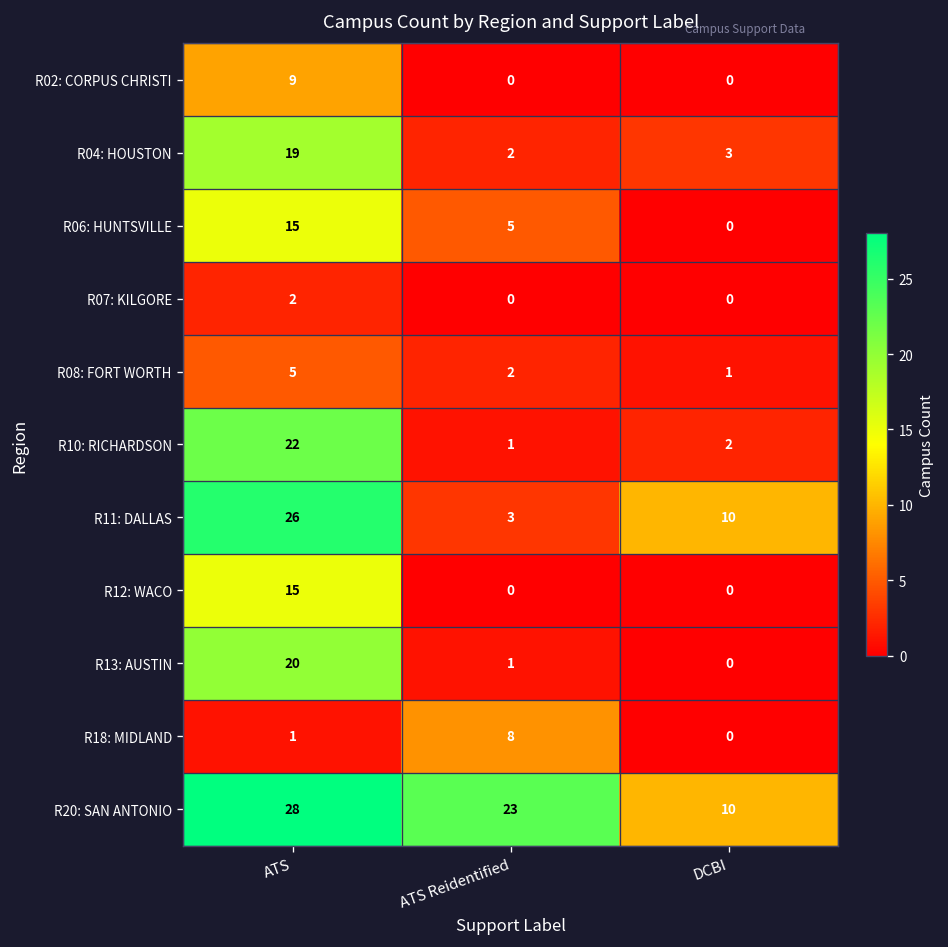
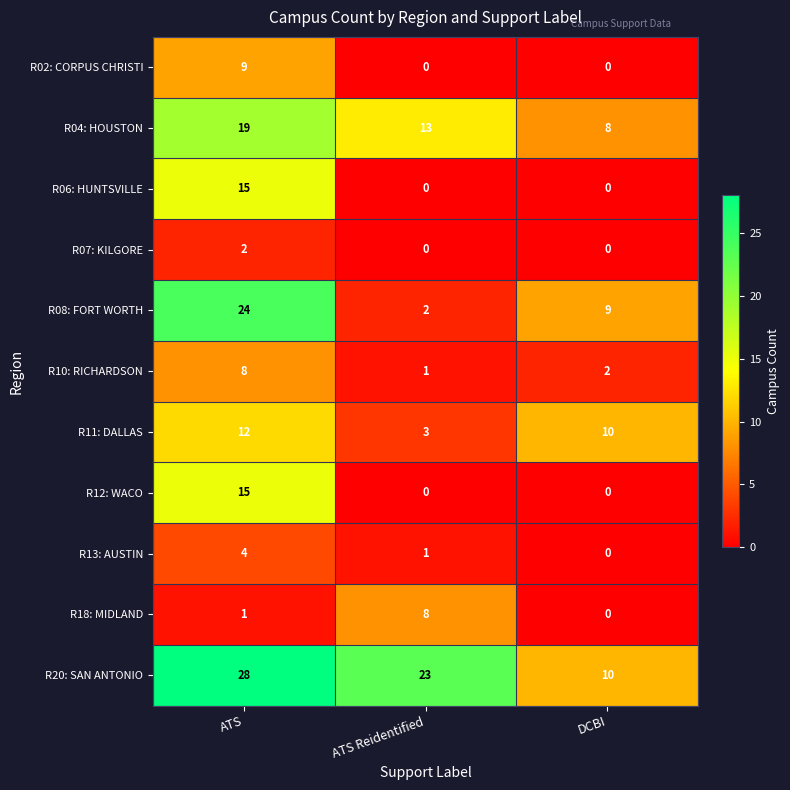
R04: HOUSTON, ATS Reidentified: 2 -> 13
R04: HOUSTON, DCBI: 3 -> 8
R06: HUNTSVILLE, ATS Reidentified: 5 -> 0
R08: FORT WORTH, ATS: 5 -> 24
R08: FORT WORTH, DCBI: 1 -> 9
R10: RICHARDSON, ATS: 22 -> 8
R11: DALLAS, ATS: 26 -> 12
R13: AUSTIN, ATS: 20 -> 4
